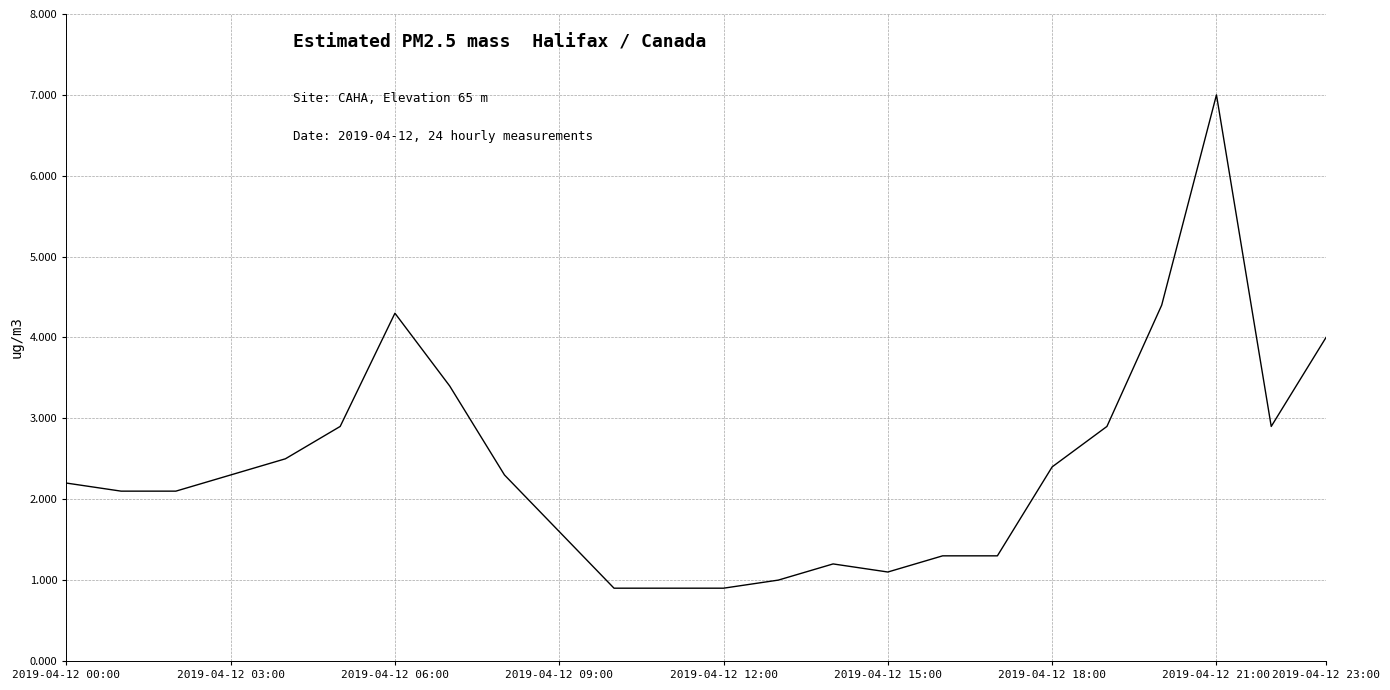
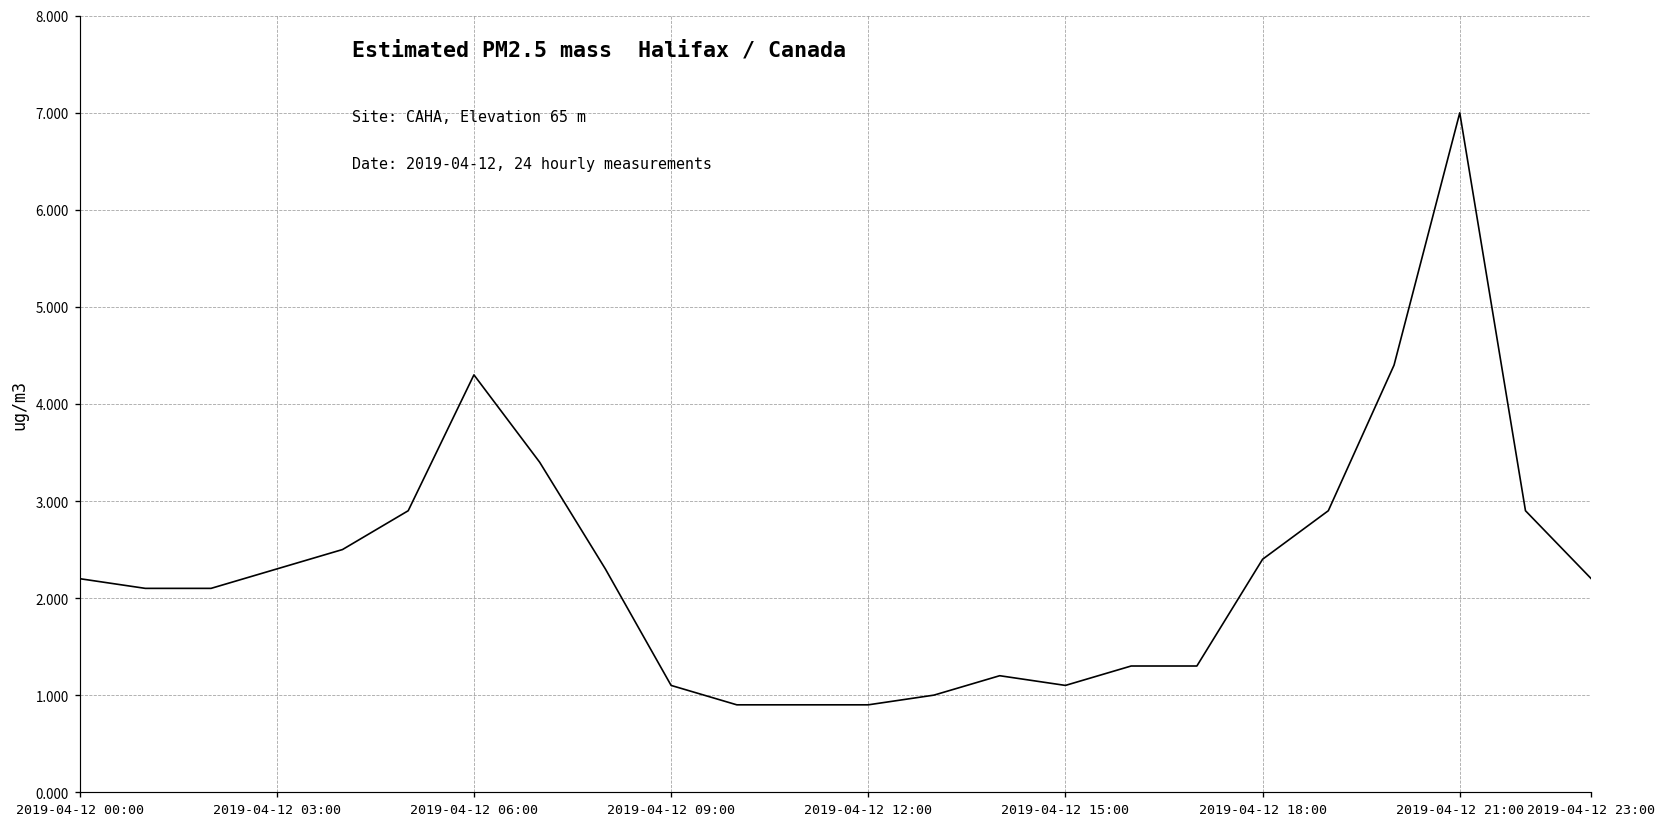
2019-04-12 09:00: 1.6 -> 1.1
2019-04-12 23:00: 4.0 -> 2.2
